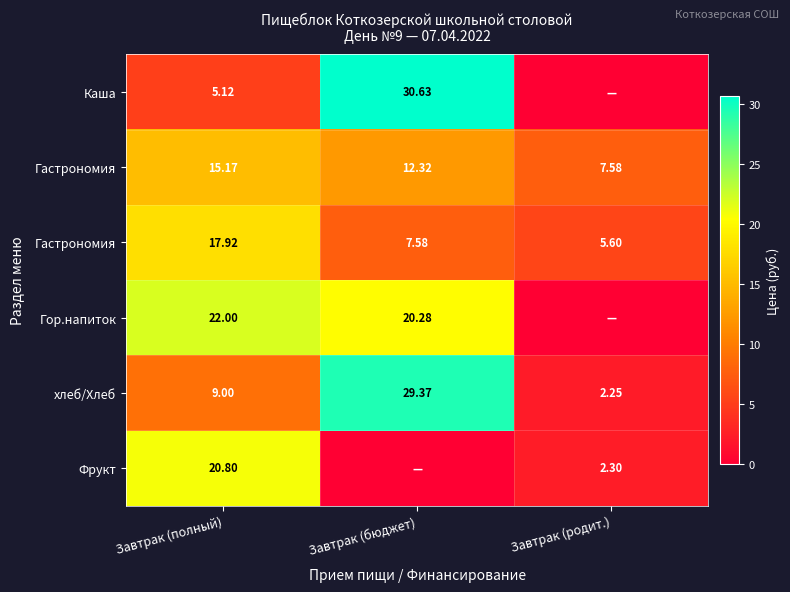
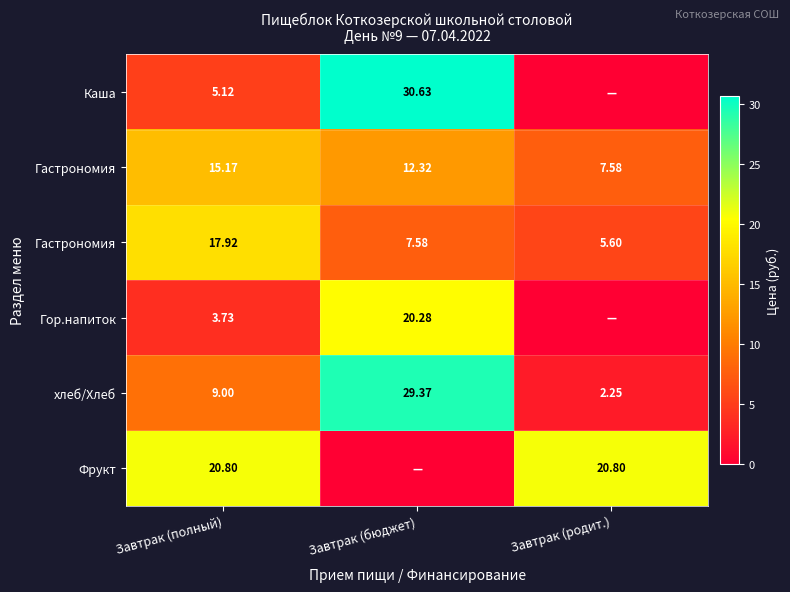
Гор.напиток, Завтрак (полный): 22.00 -> 3.73
Фрукт, Завтрак (родит.): 2.30 -> 20.80
